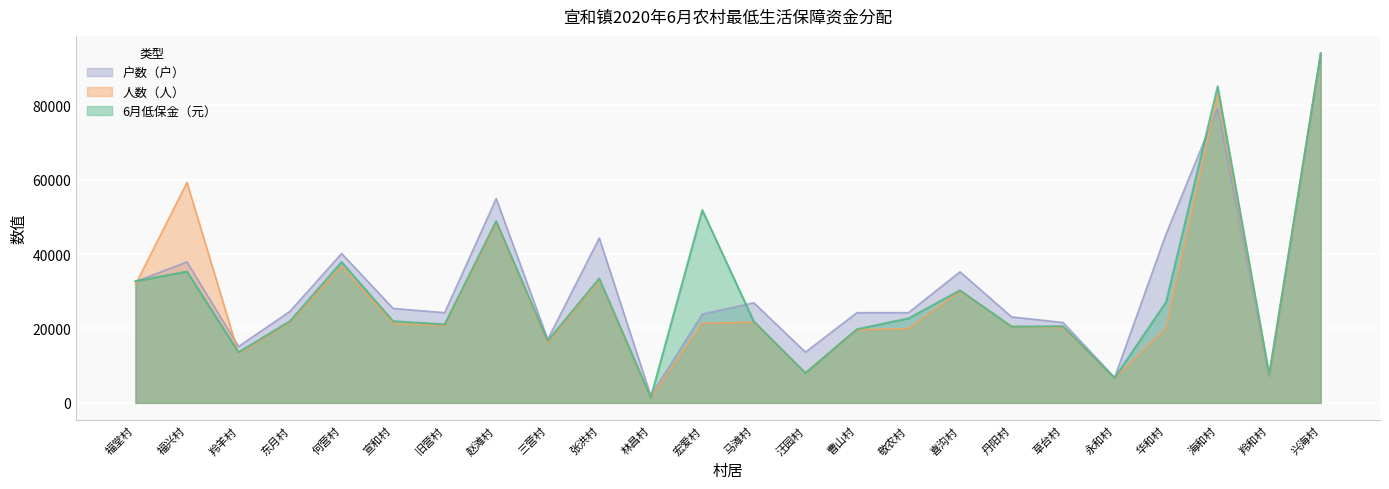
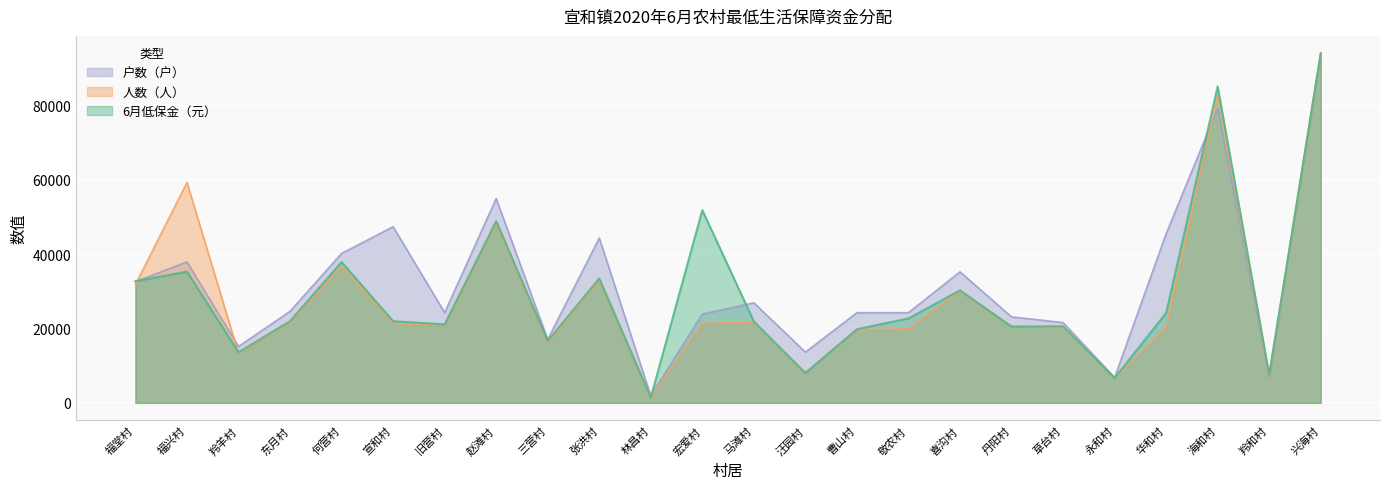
户数（户）, 宣和村: 25000 -> 47000
6月低保金（元）, 华和村: 27000 -> 24000
